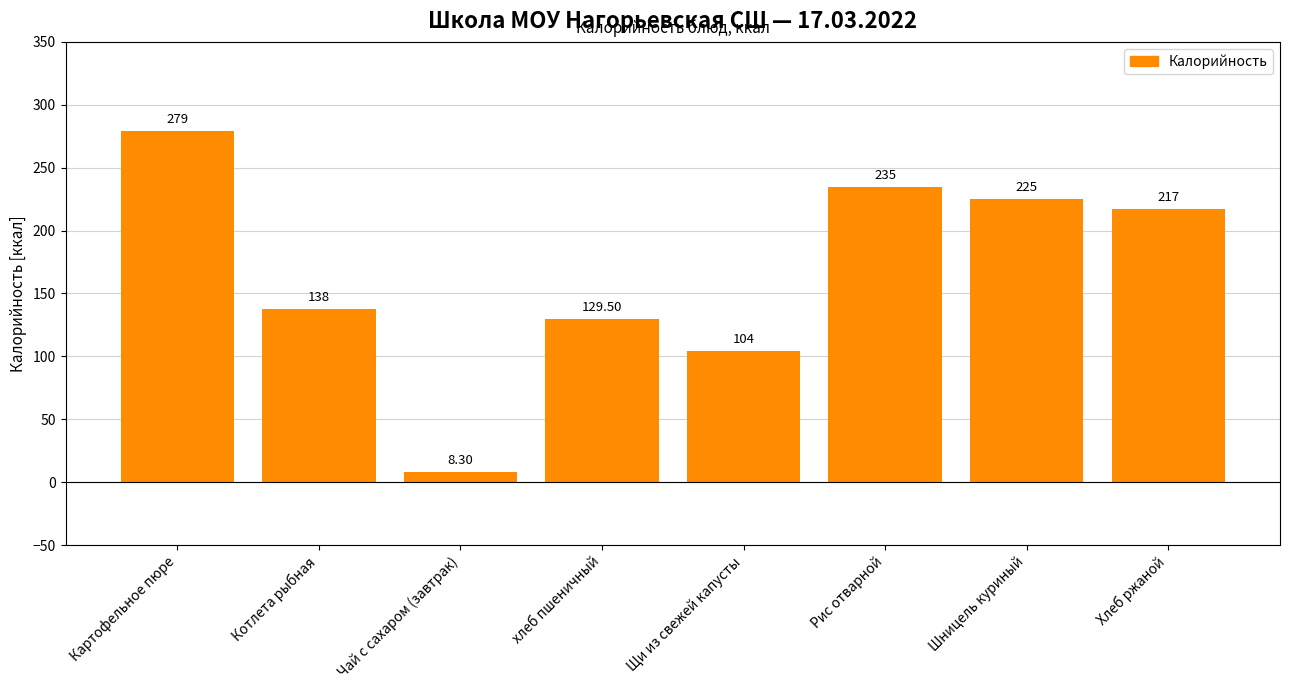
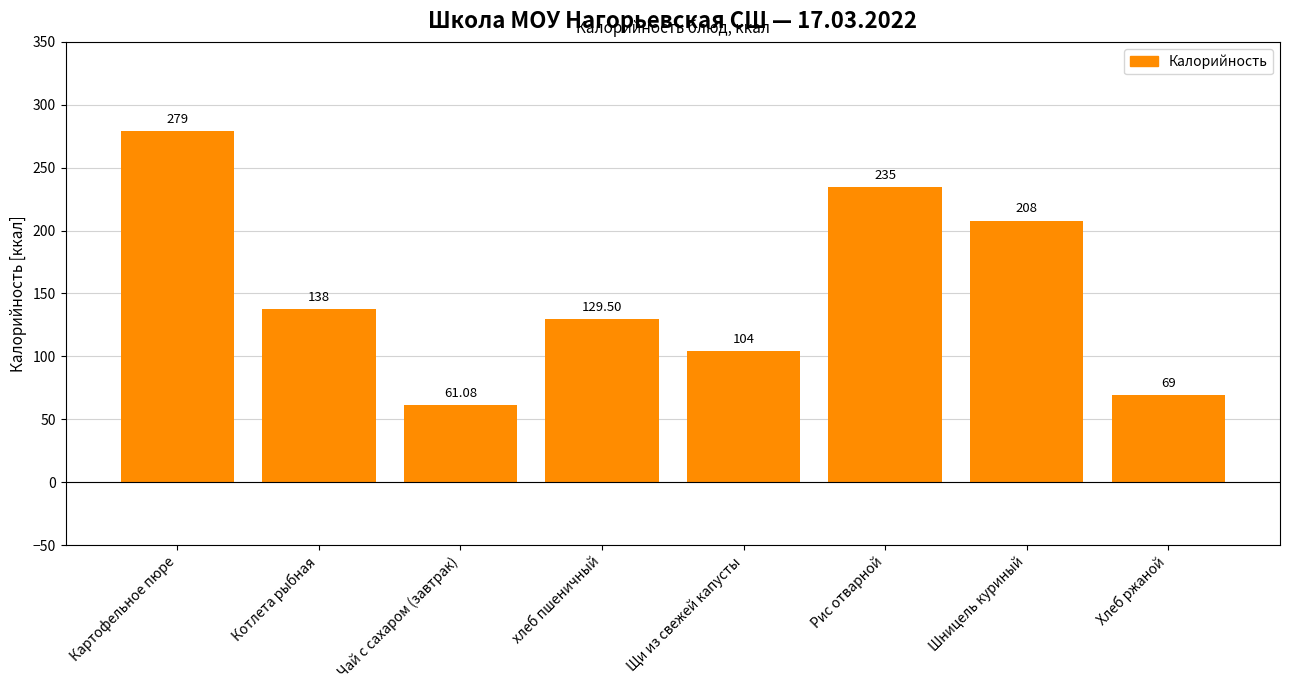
Чай с сахаром (завтрак): 8.30 -> 61.08
Шницель куриный: 225 -> 208
Хлеб ржаной: 217 -> 69
